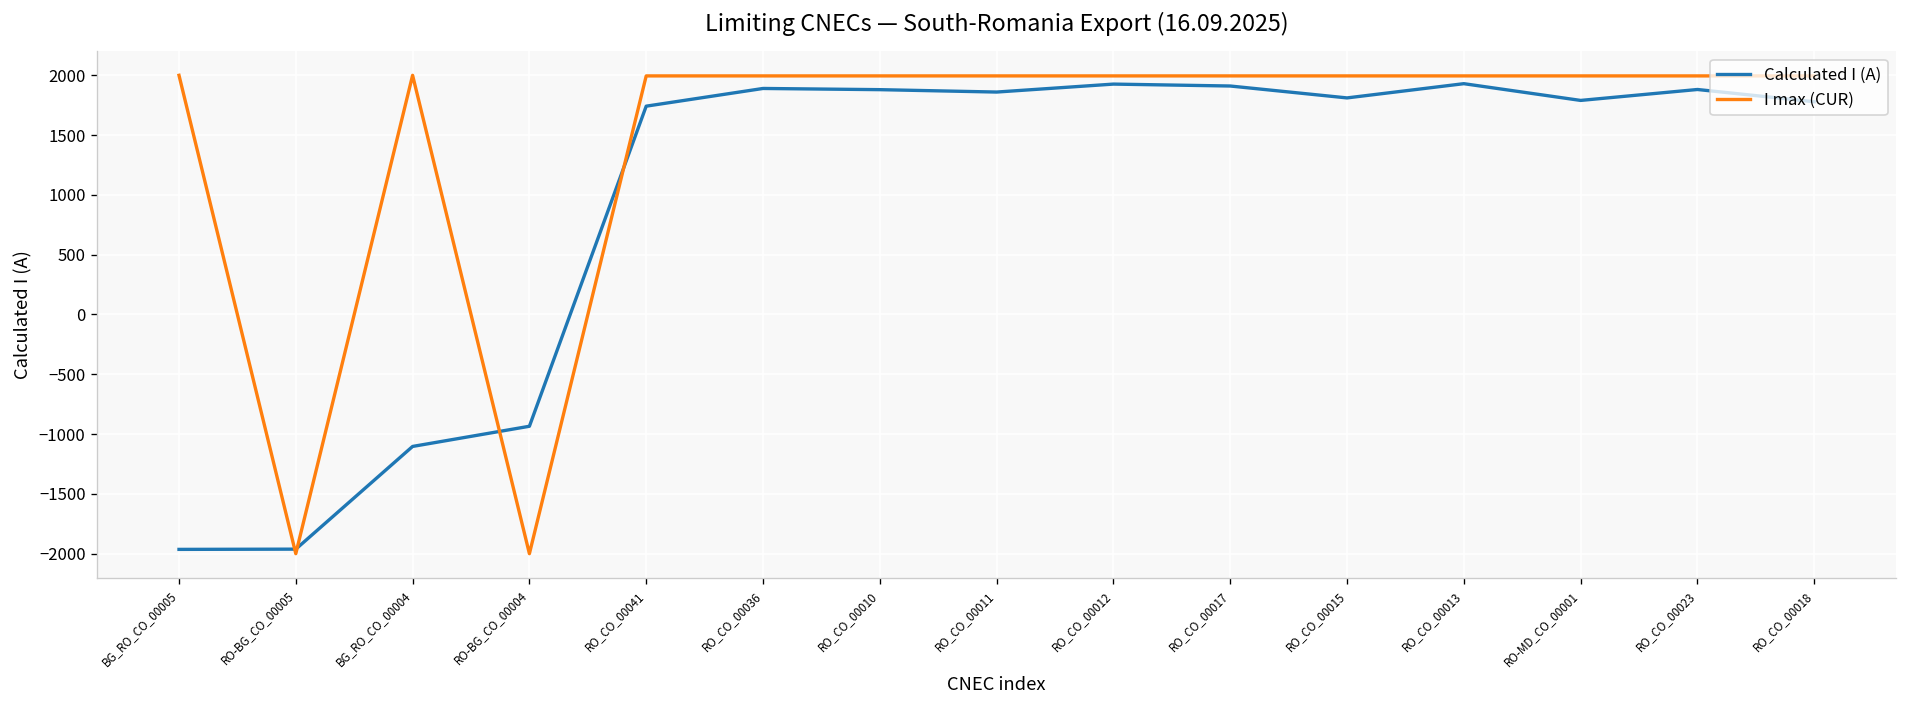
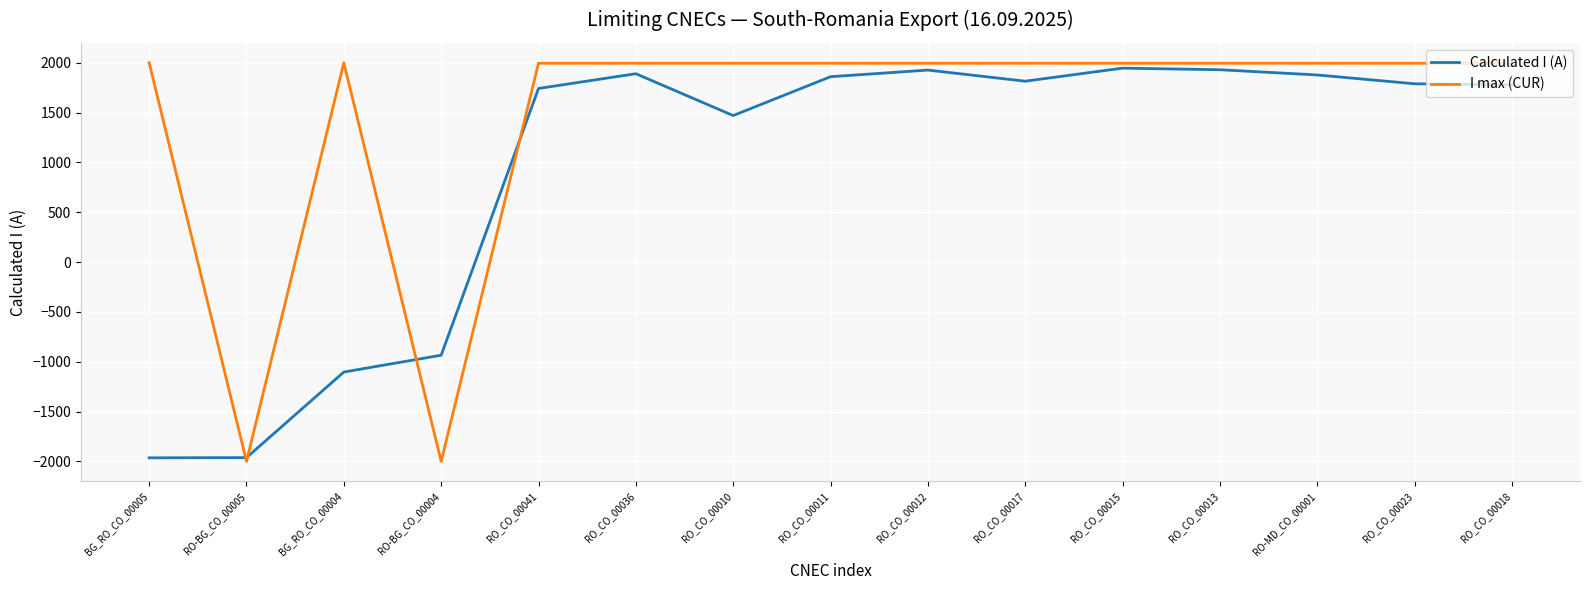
Calculated I (A), RO_CO_00010: 1900 -> 1500
Calculated I (A), RO_CO_00017: 1900 -> 1800
Calculated I (A), RO_CO_00015: 1800 -> 1900
Calculated I (A), RO-MD_CO_00001: 1800 -> 1900
Calculated I (A), RO_CO_00023: 1900 -> 1800
